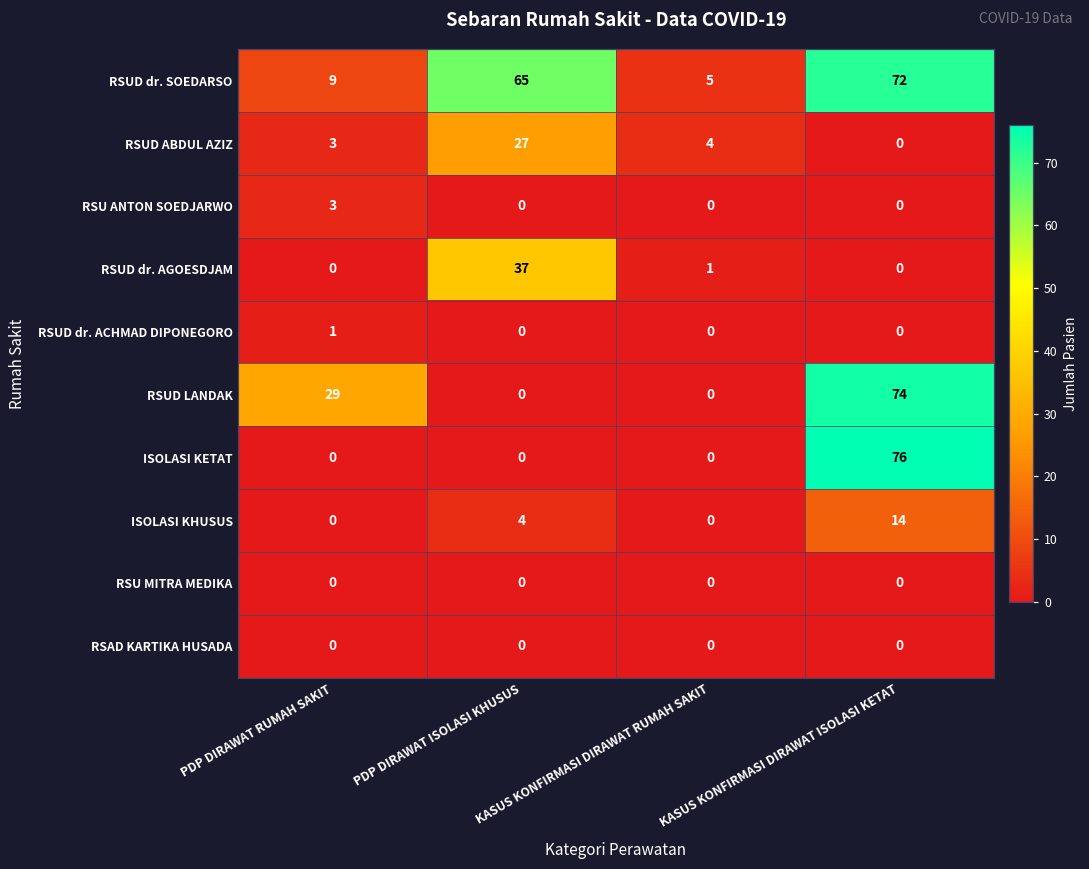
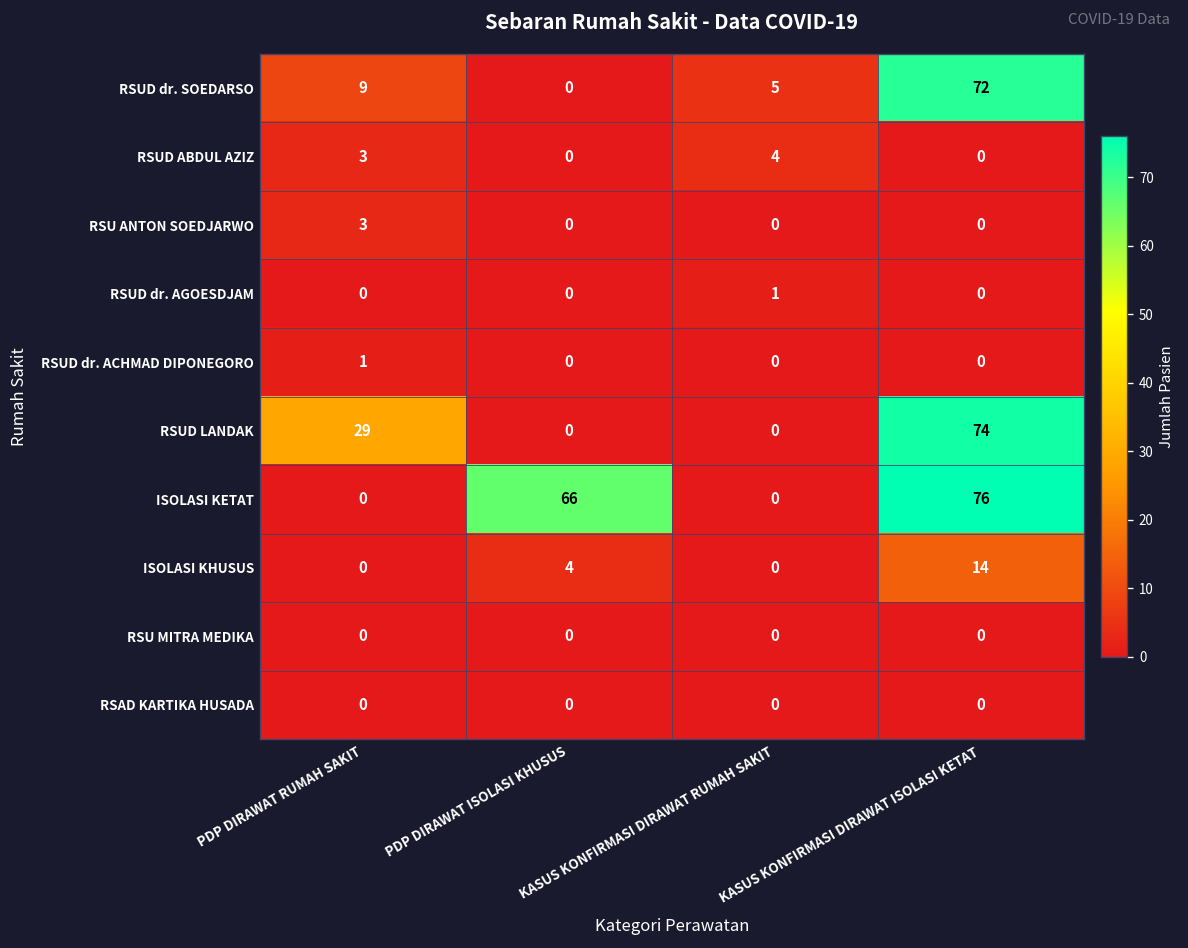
RSUD dr. SOEDARSO, PDP DIRAWAT ISOLASI KHUSUS: 65 -> 0
RSUD ABDUL AZIZ, PDP DIRAWAT ISOLASI KHUSUS: 27 -> 0
RSUD dr. AGOESDJAM, PDP DIRAWAT ISOLASI KHUSUS: 37 -> 0
ISOLASI KETAT, PDP DIRAWAT ISOLASI KHUSUS: 0 -> 66
